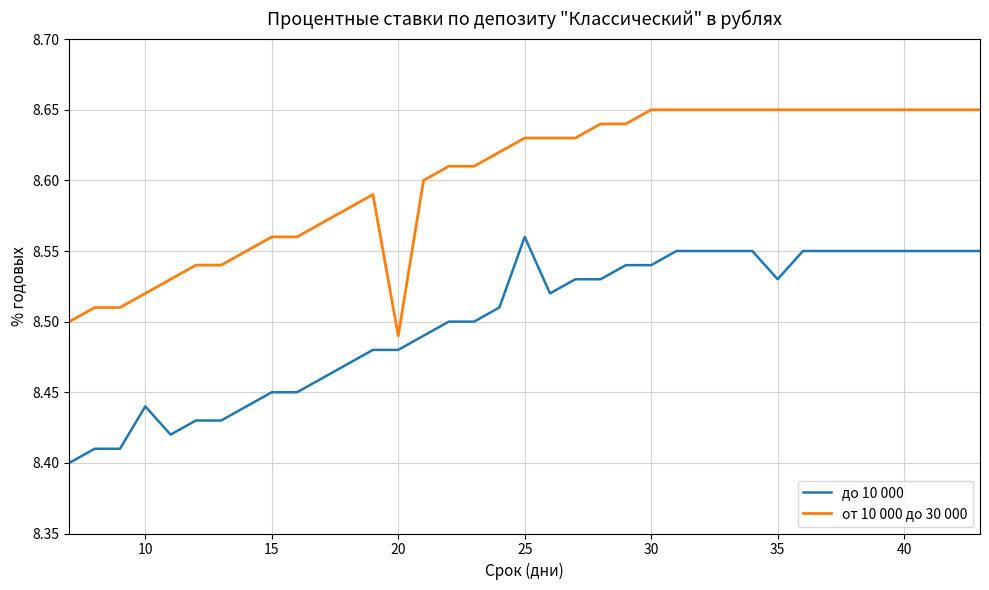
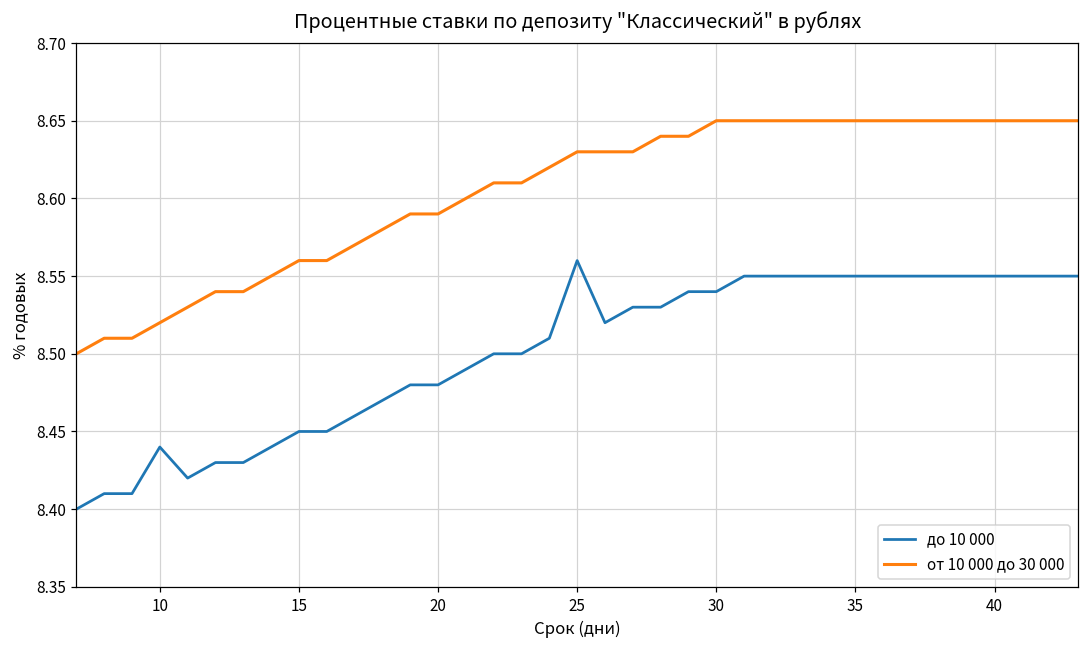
от 10 000 до 30 000, 20: 8.49 -> 8.59
до 10 000, 35: 8.53 -> 8.55
